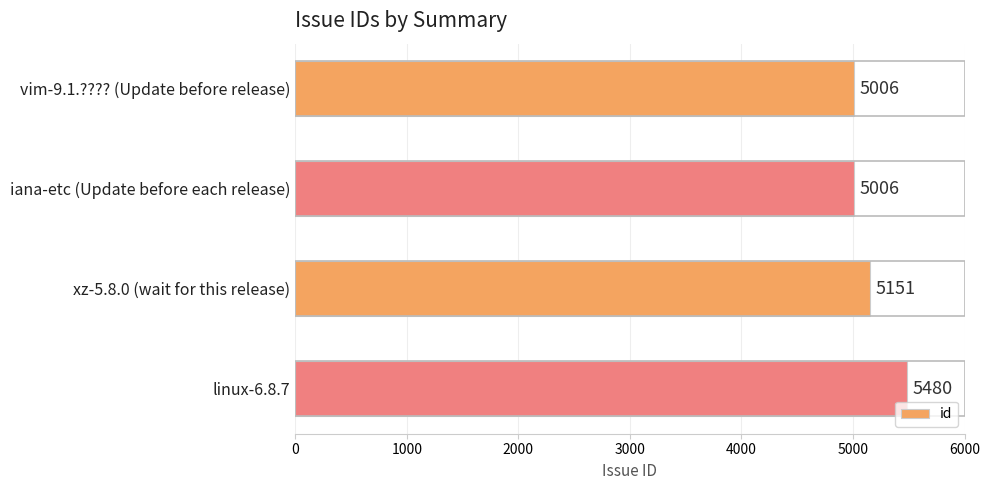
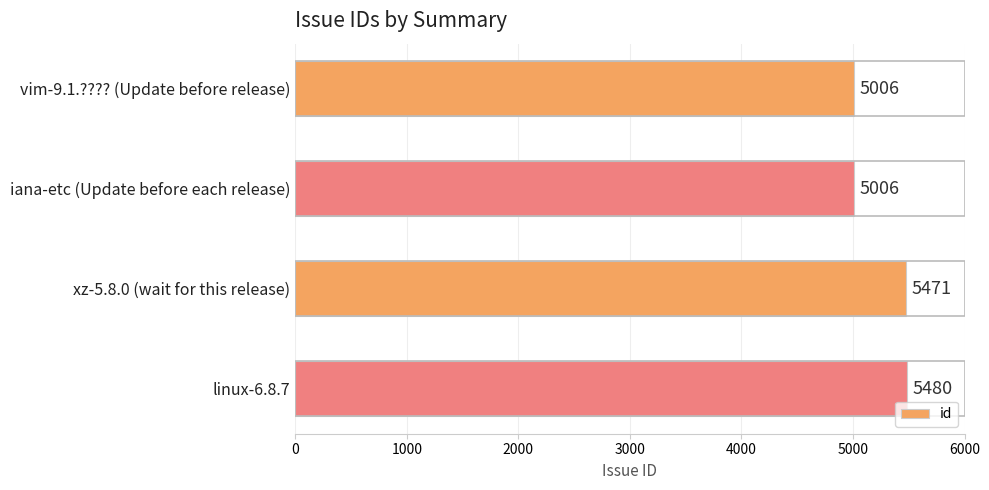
xz-5.8.0 (wait for this release): 5151 -> 5471
